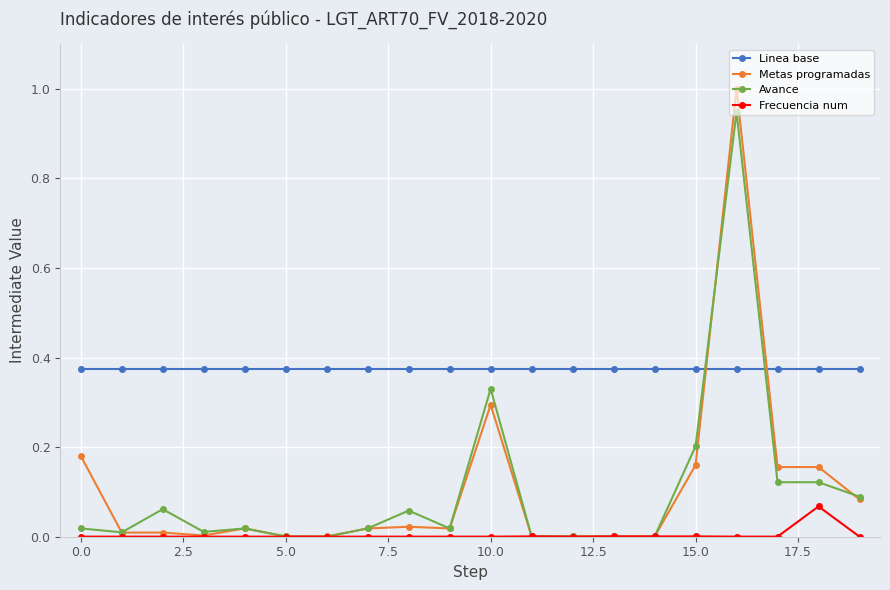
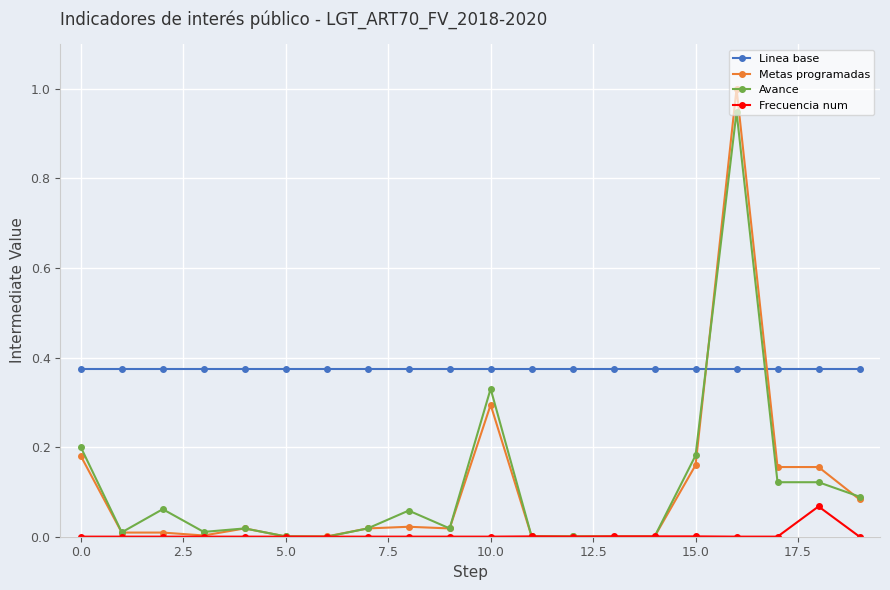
Avance, 0.0: 0.02 -> 0.20
Avance, 15.0: 0.20 -> 0.18
